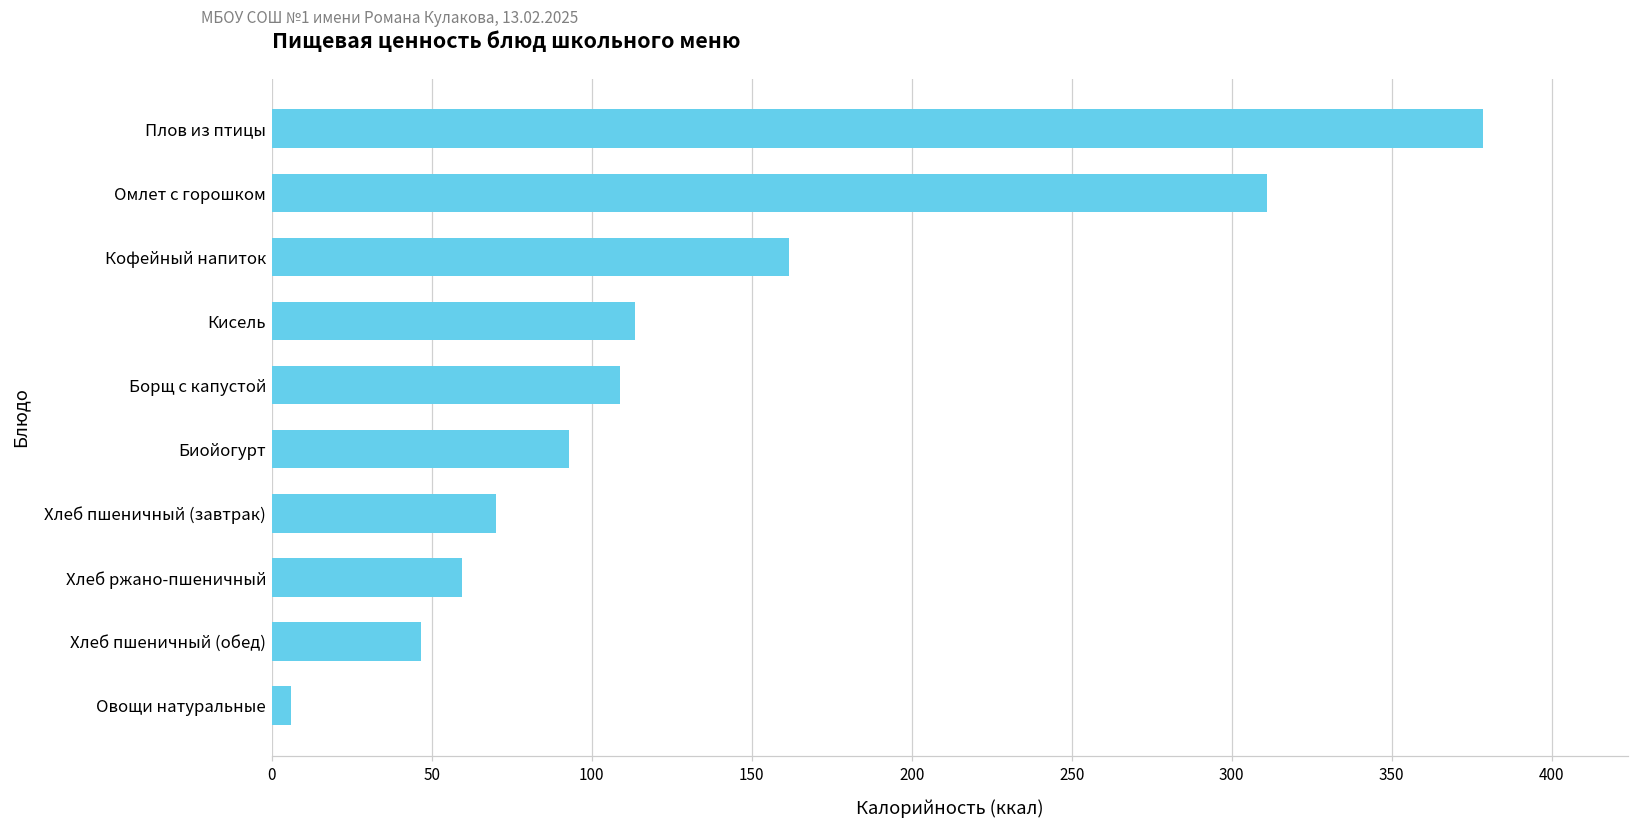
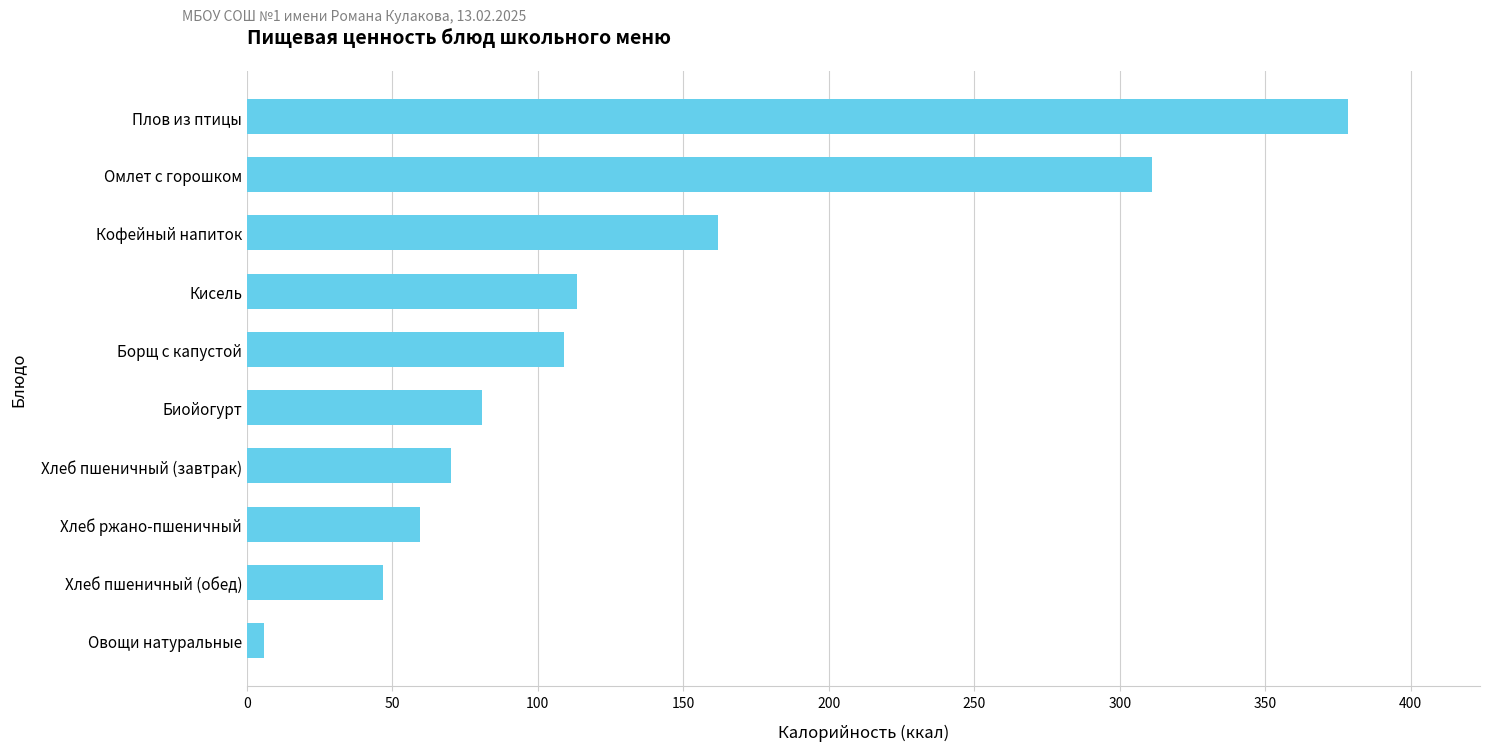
Биойогурт: 93 -> 81
